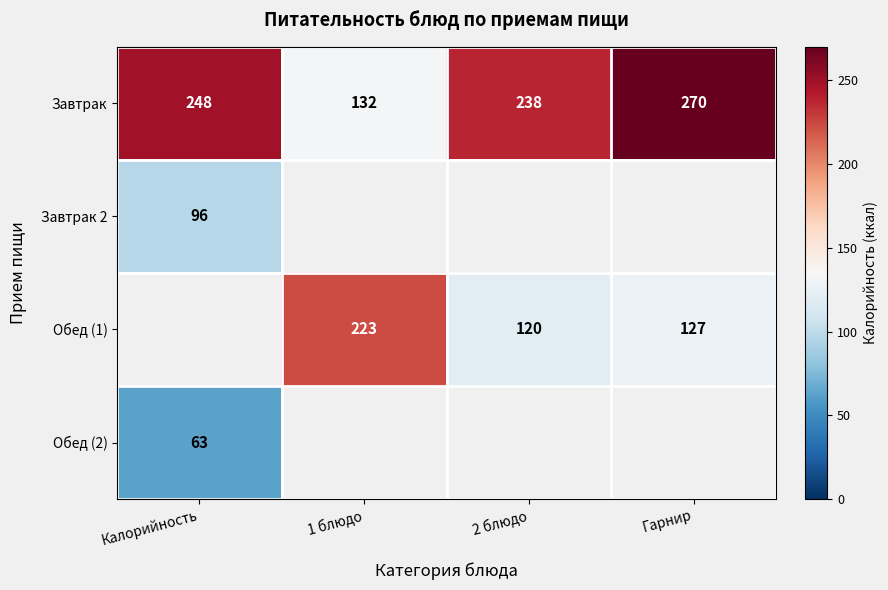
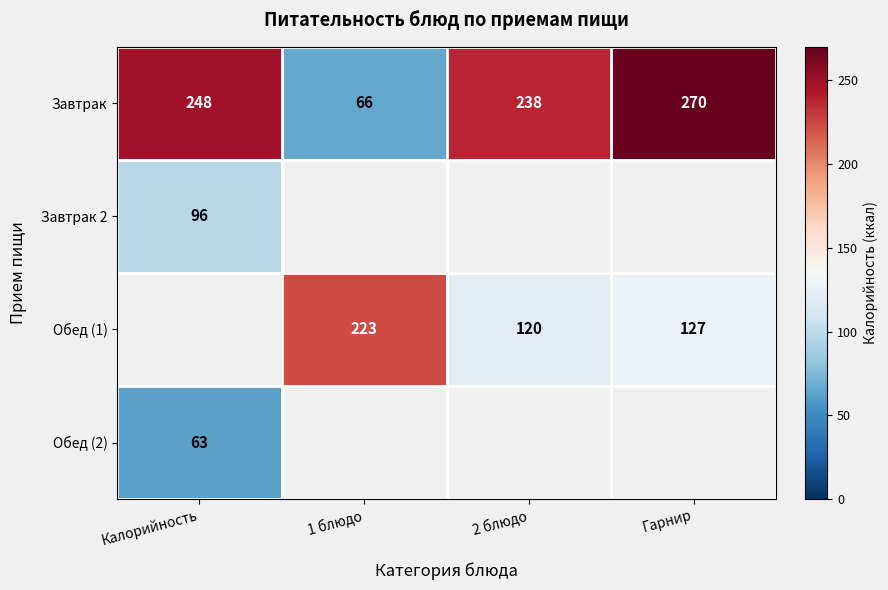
Завтрак, 1 блюдо: 132 -> 66
